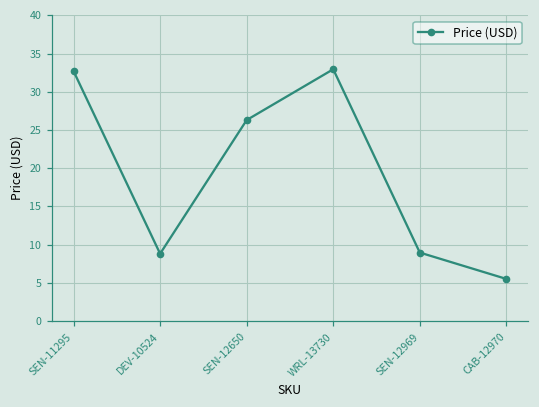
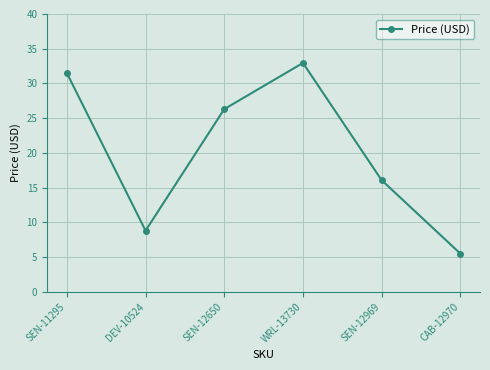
SEN-11295: 33 -> 32
SEN-12969: 9 -> 16
